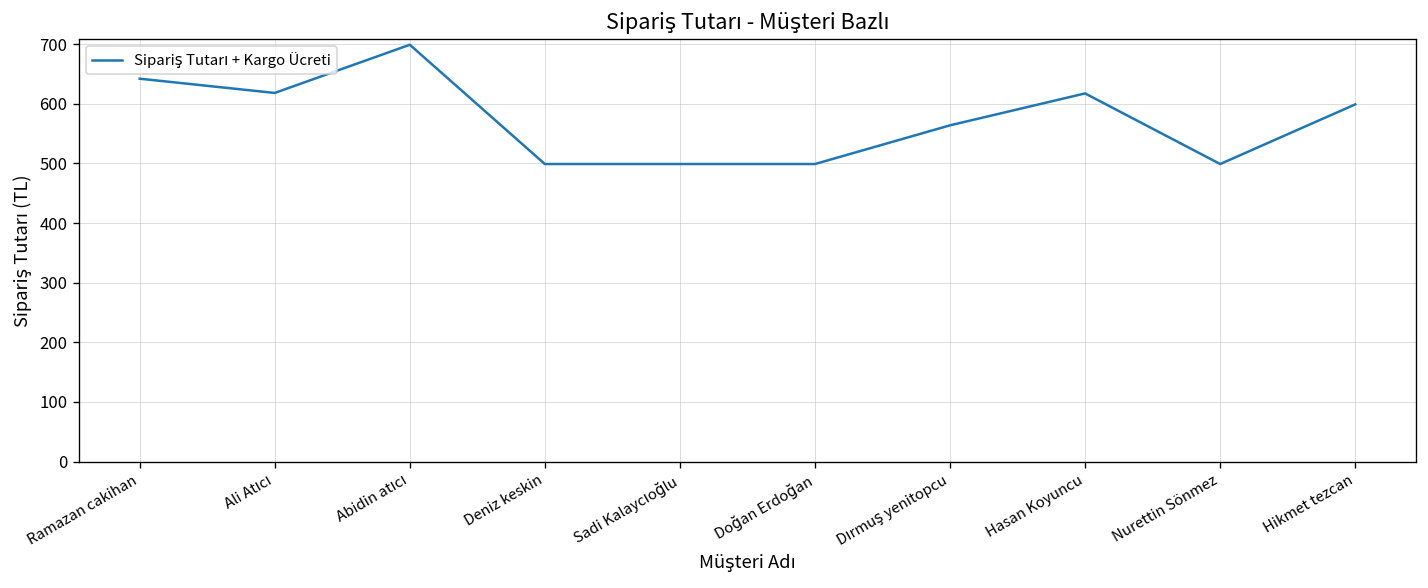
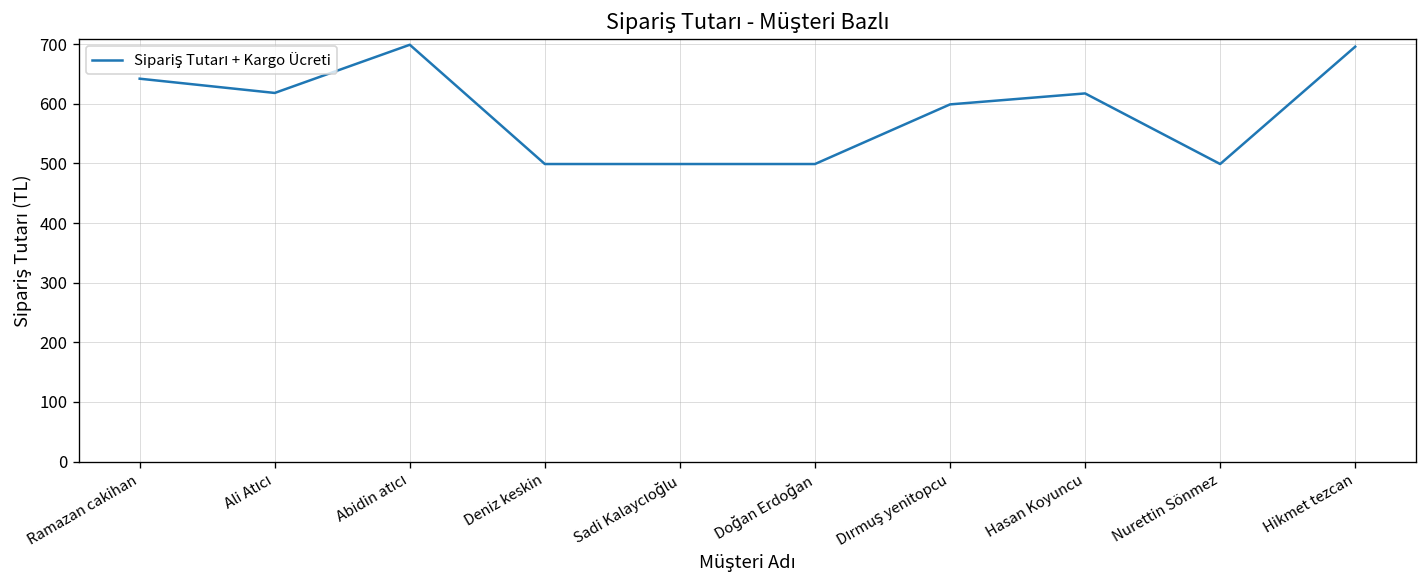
Dırmuş yenitopcu: 560 -> 600
Hikmet tezcan: 600 -> 700
